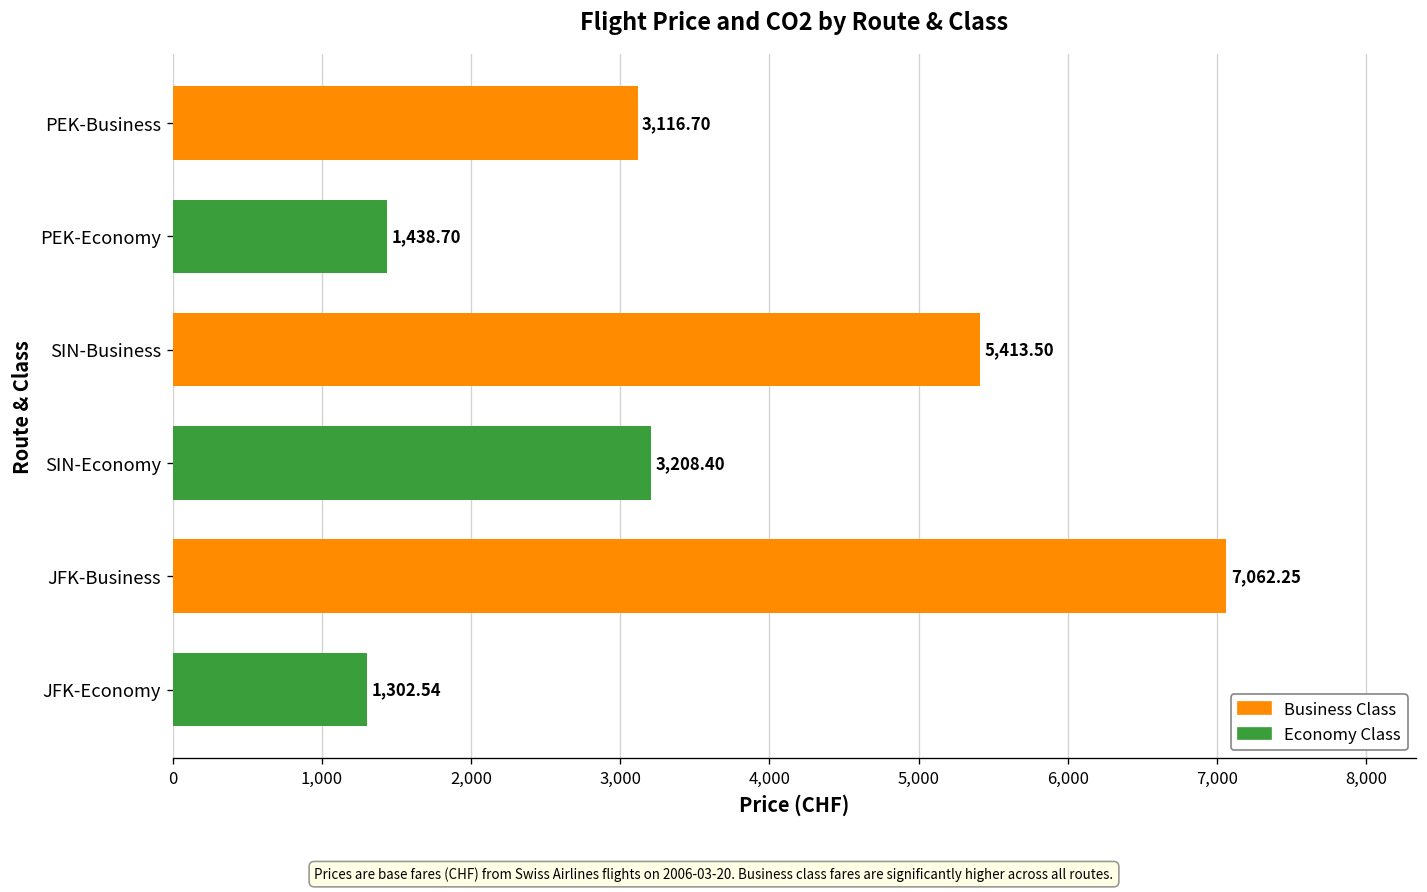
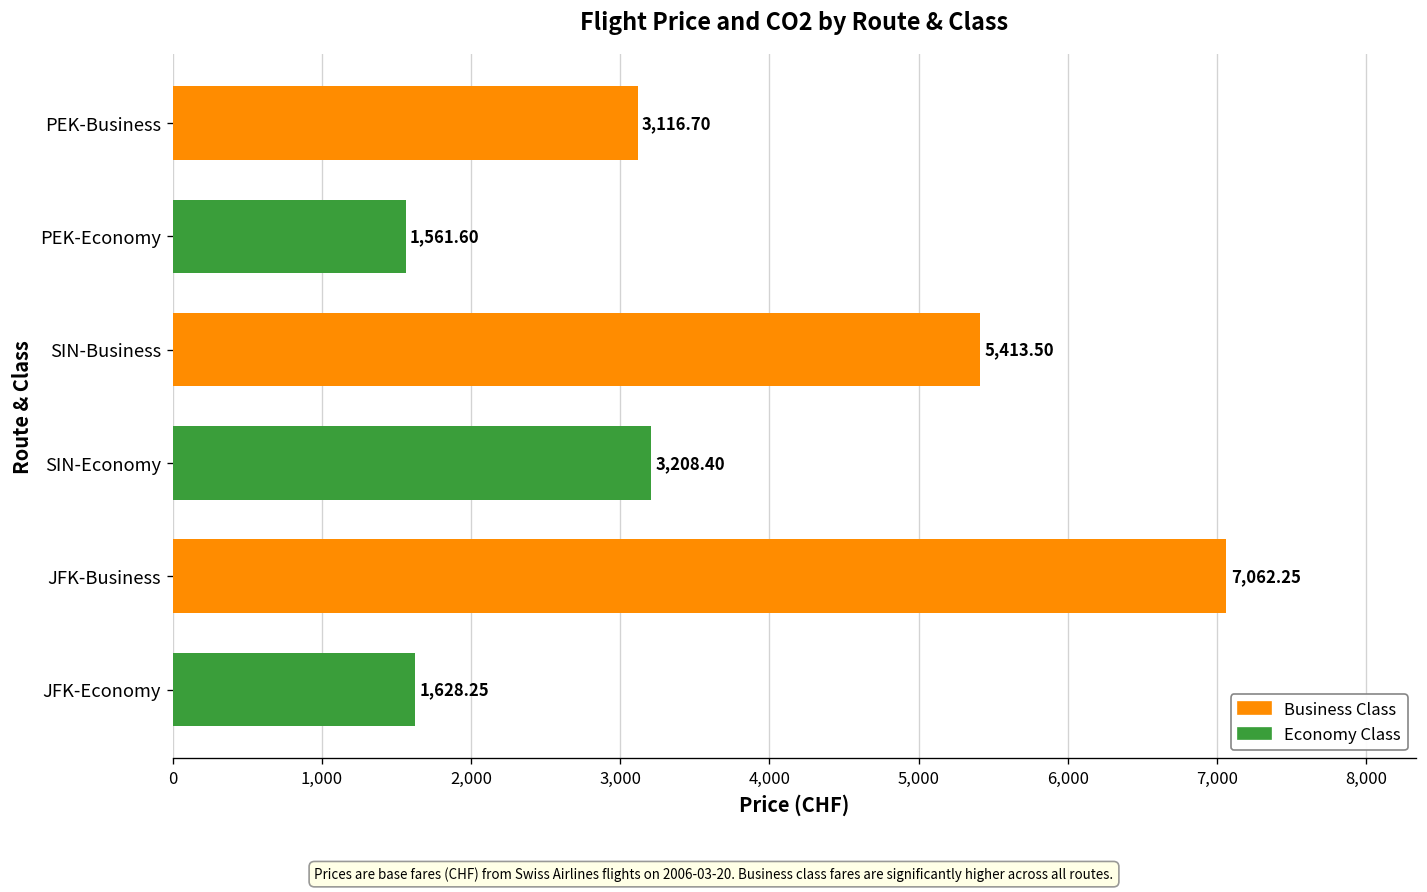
PEK-Economy: 1,438.70 -> 1,561.60
JFK-Economy: 1,302.54 -> 1,628.25
